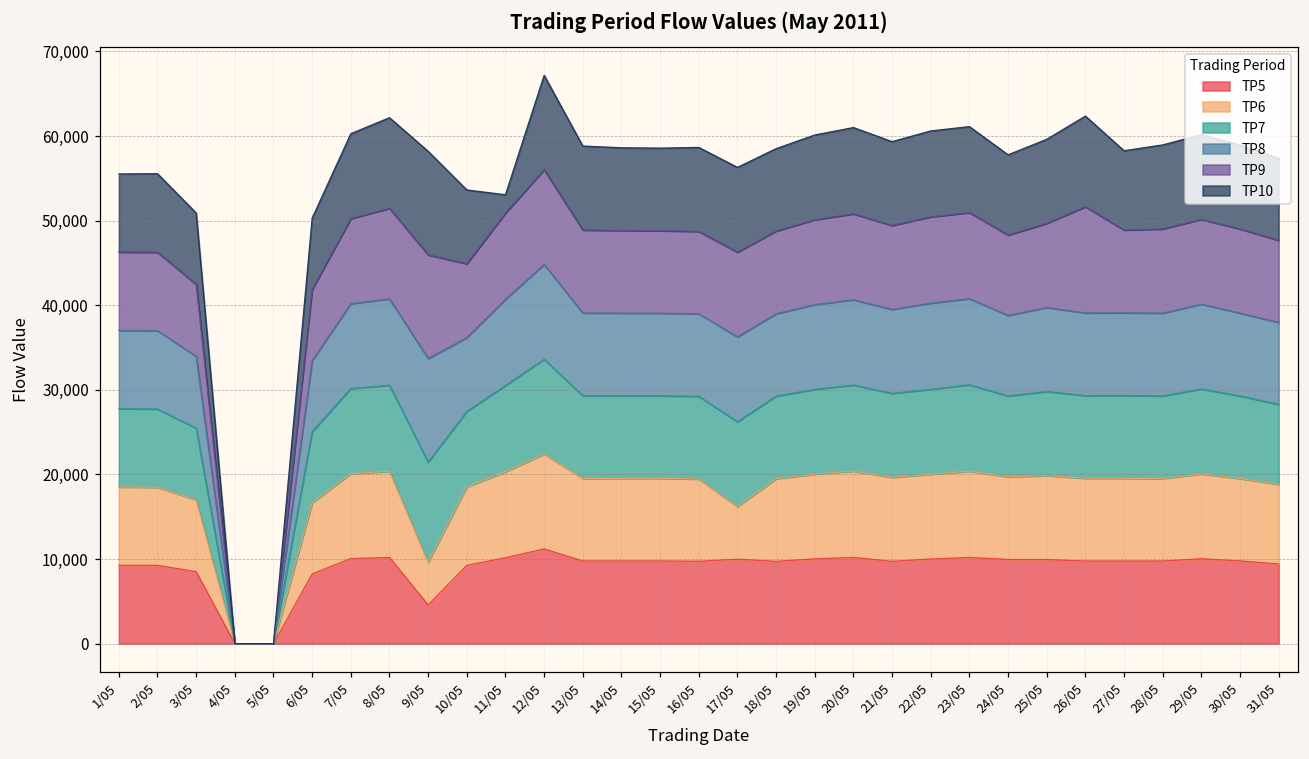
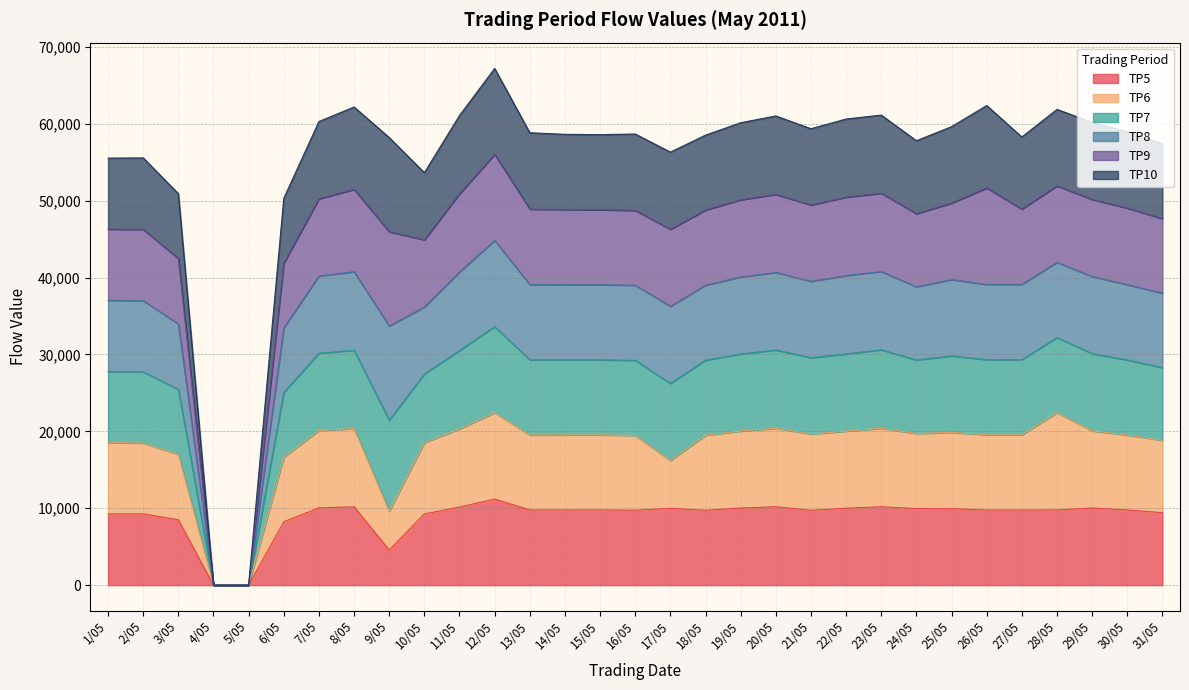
TP10, 11/05: 2,000 -> 10,000
TP6, 28/05: 10,000 -> 13,000
